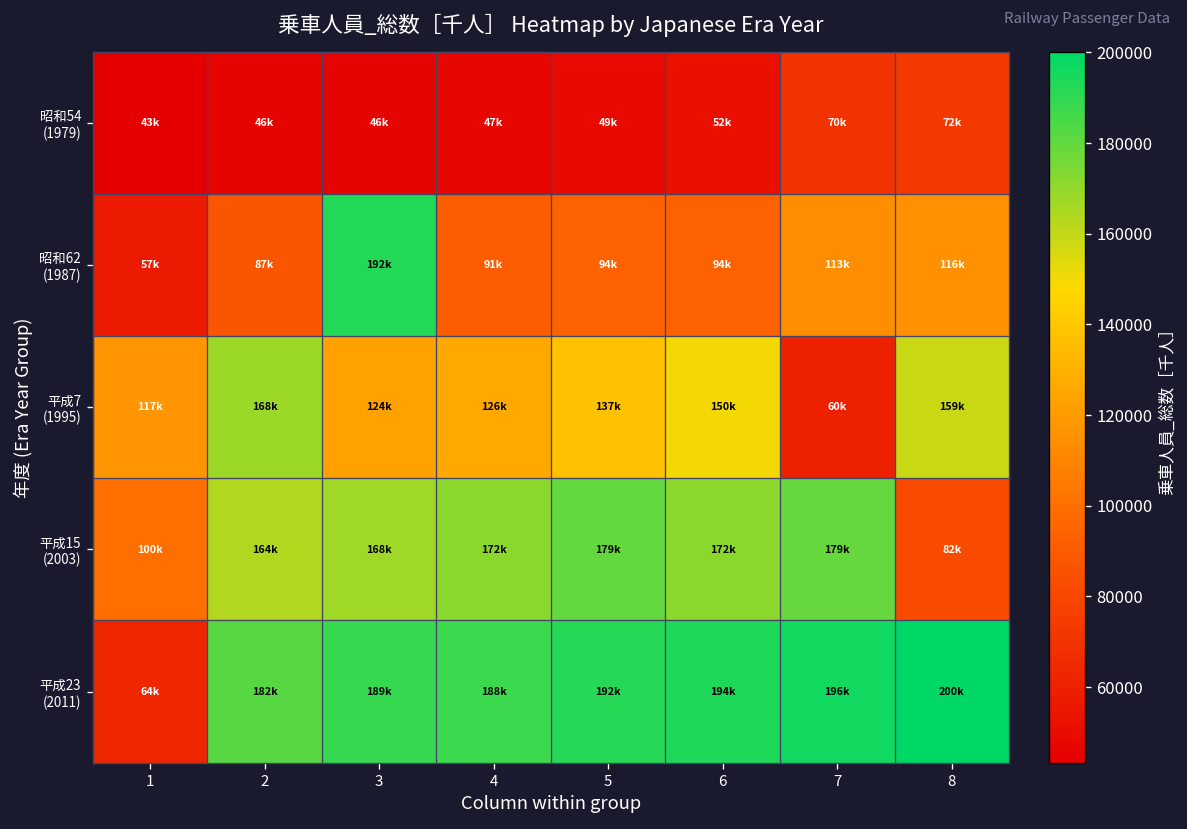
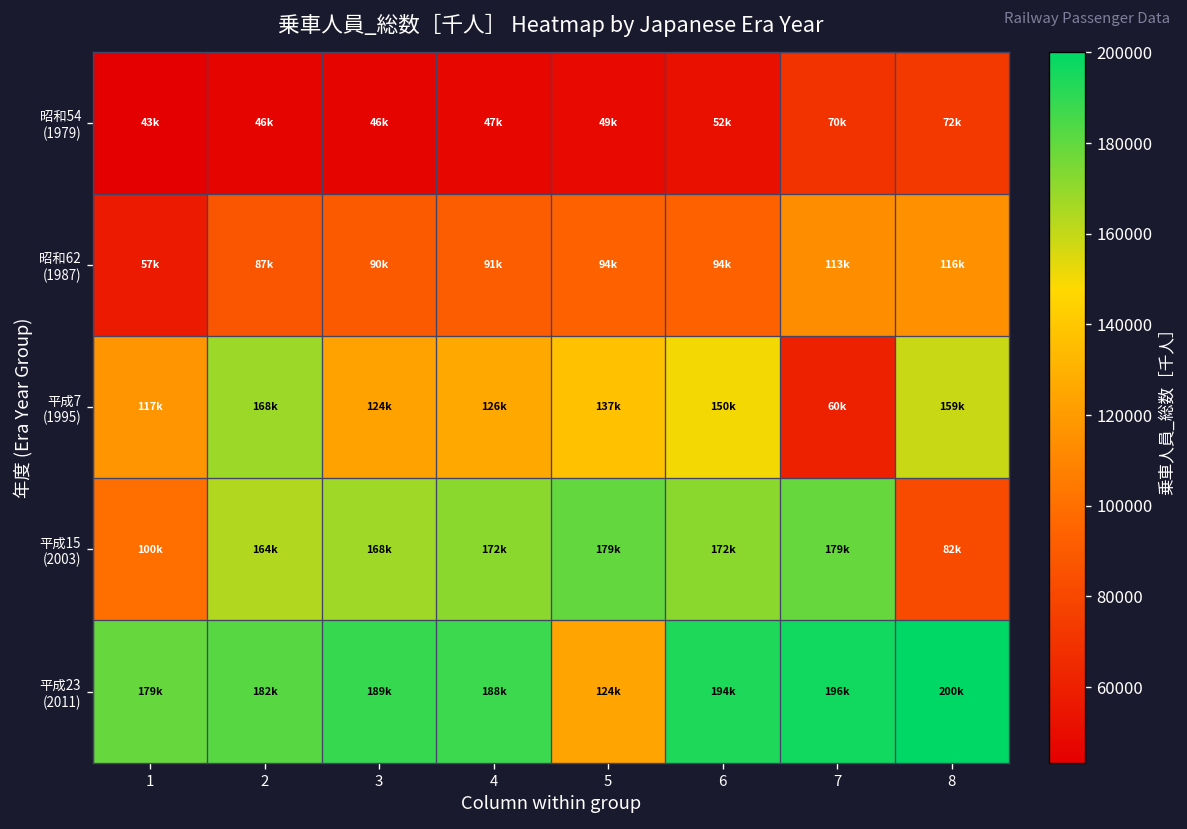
昭和62 (1987), 3: 192k -> 90k
平成23 (2011), 1: 64k -> 179k
平成23 (2011), 5: 192k -> 124k
